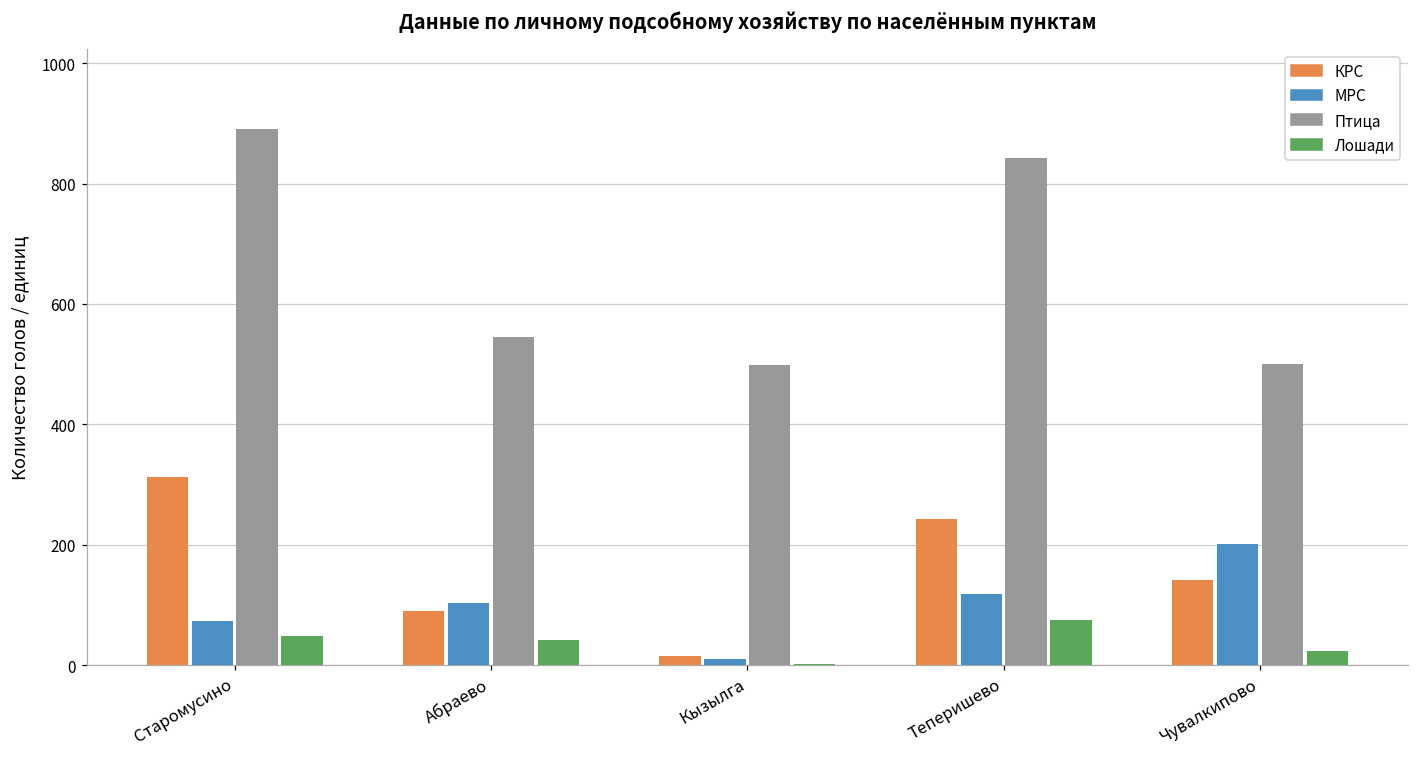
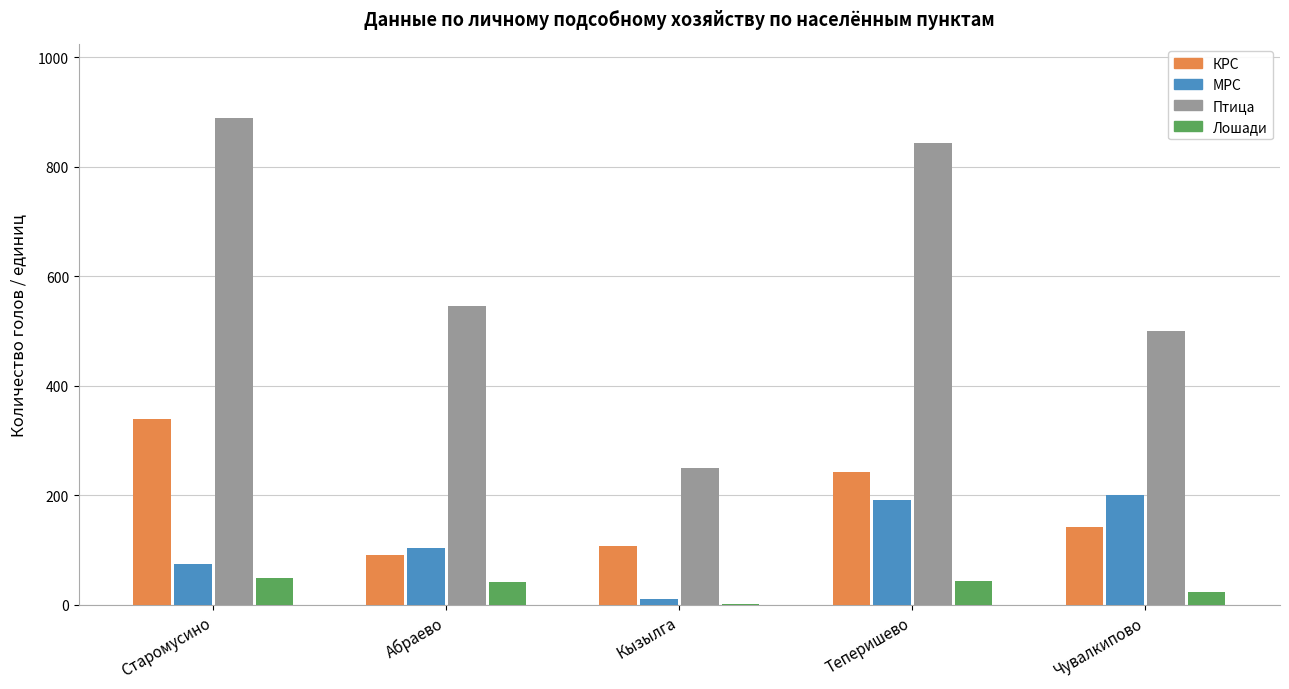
КРС, Старомусино: 310 -> 340
КРС, Кызылга: 20 -> 110
Птица, Кызылга: 500 -> 250
МРС, Теперишево: 120 -> 190
Лошади, Теперишево: 80 -> 40
